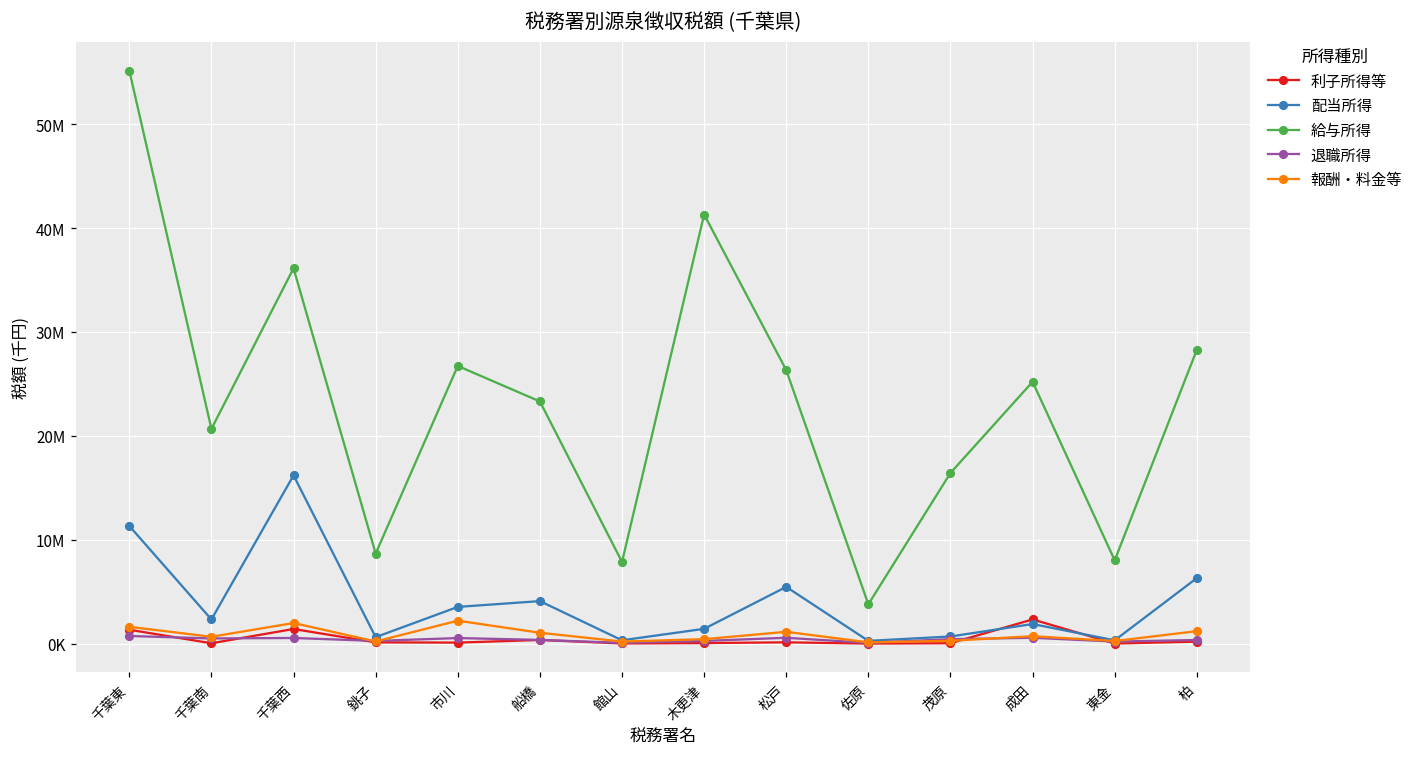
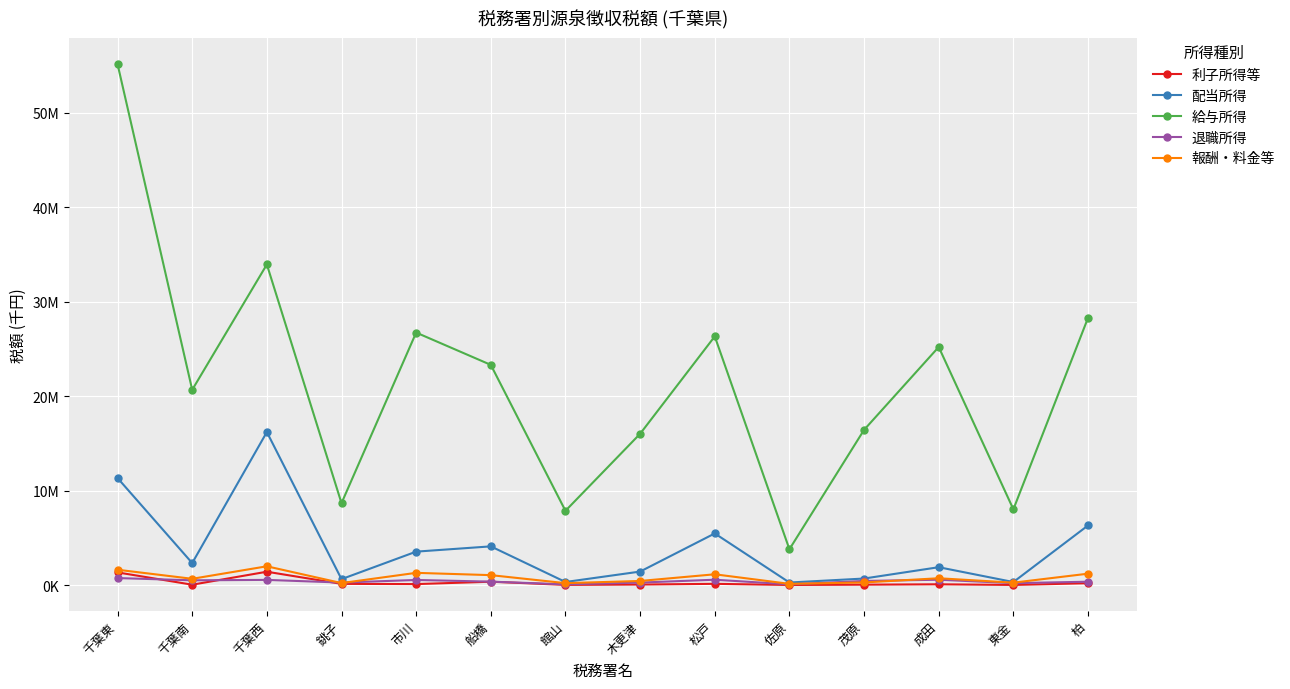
給与所得, 千葉西: 36000000 -> 34000000
報酬・料金等, 市川: 2000000 -> 1000000
給与所得, 木更津: 41000000 -> 16000000
利子所得等, 成田: 2000000 -> 0
